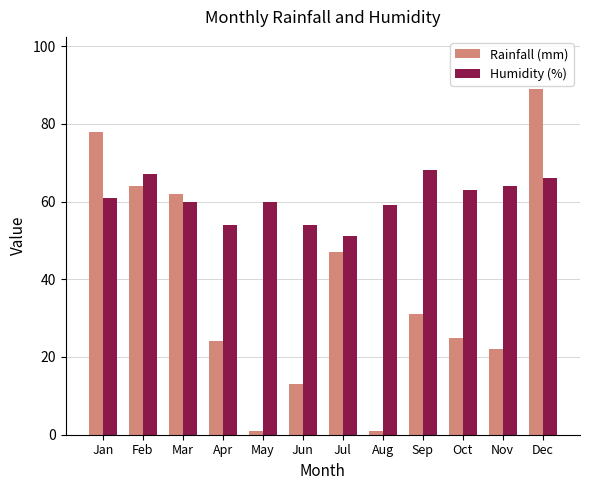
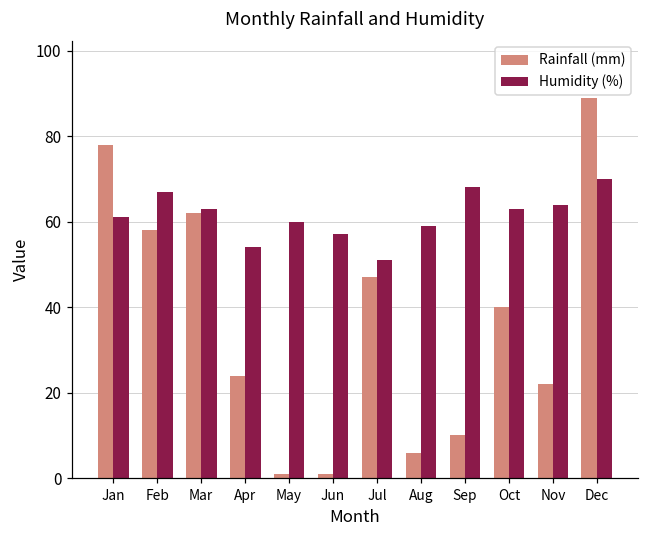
Rainfall (mm), Feb: 64 -> 58
Humidity (%), Mar: 60 -> 63
Rainfall (mm), Jun: 13 -> 1
Humidity (%), Jun: 54 -> 57
Rainfall (mm), Aug: 1 -> 6
Rainfall (mm), Sep: 31 -> 10
Rainfall (mm), Oct: 25 -> 40
Humidity (%), Dec: 66 -> 70
